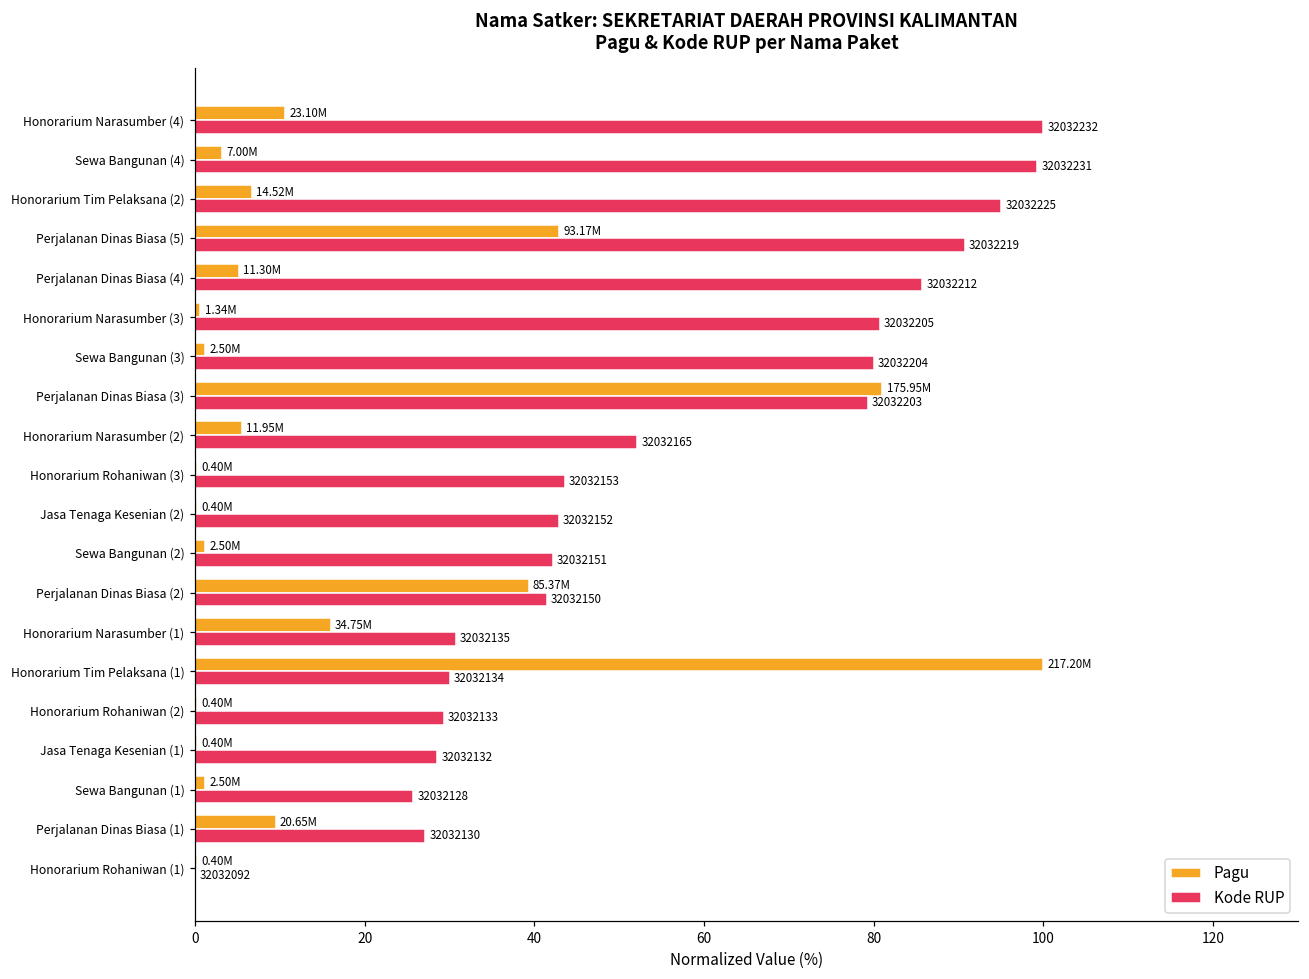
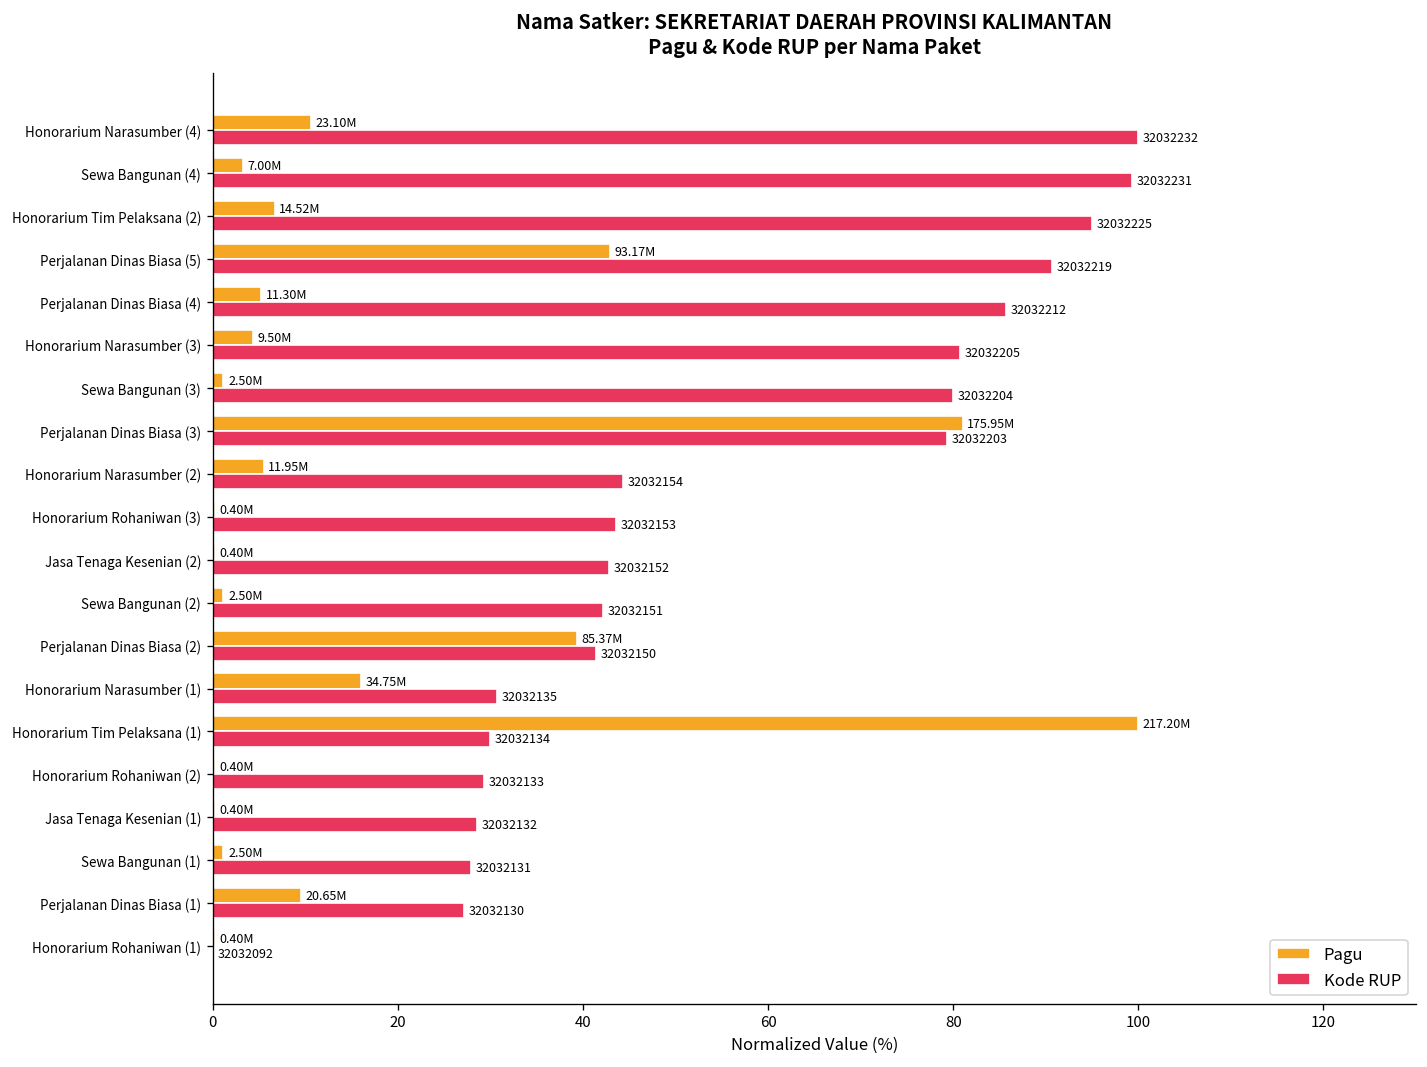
Pagu, Honorarium Narasumber (3): 1.34M -> 9.50M
Kode RUP, Honorarium Narasumber (2): 32032165 -> 32032154
Kode RUP, Sewa Bangunan (1): 32032128 -> 32032131
